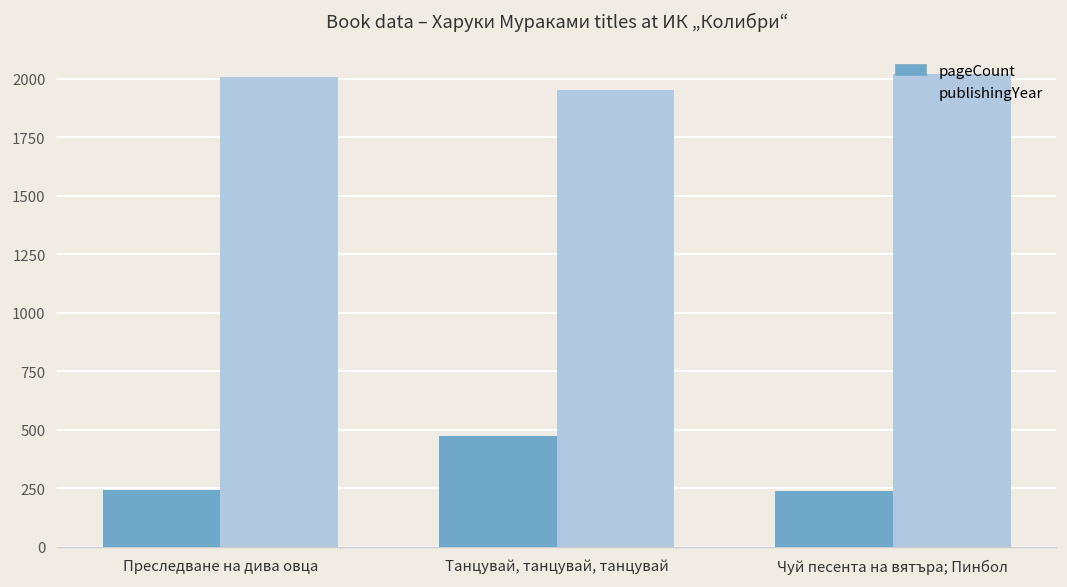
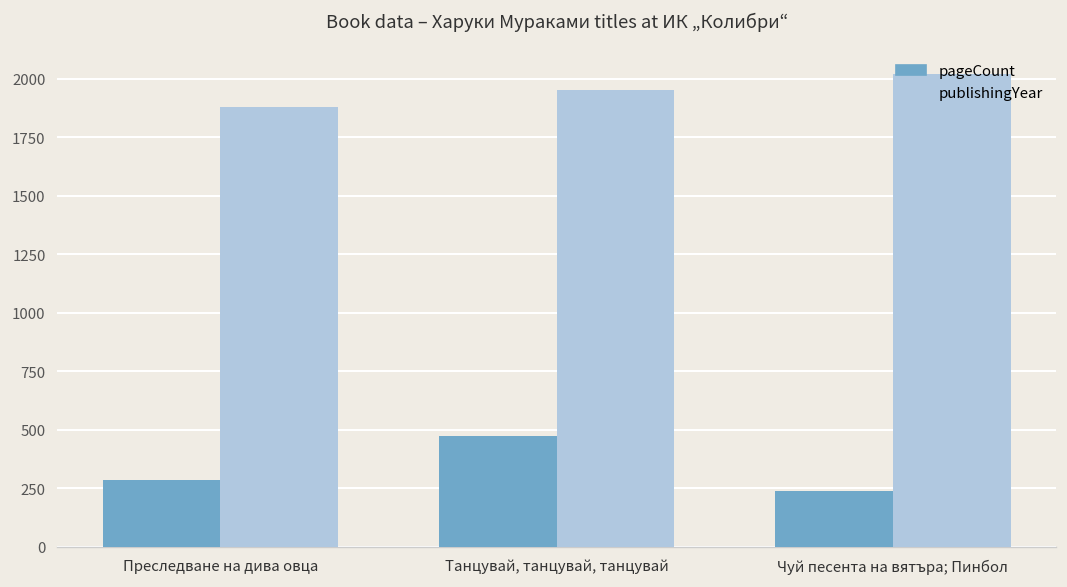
pageCount, Преследване на дива овца: 250 -> 290
publishingYear, Преследване на дива овца: 2010 -> 1880
